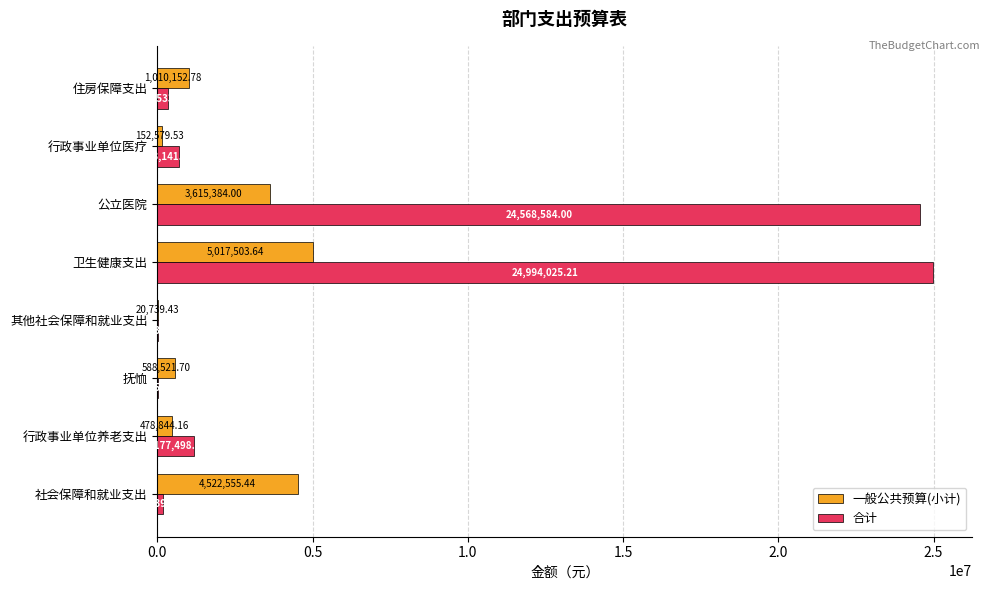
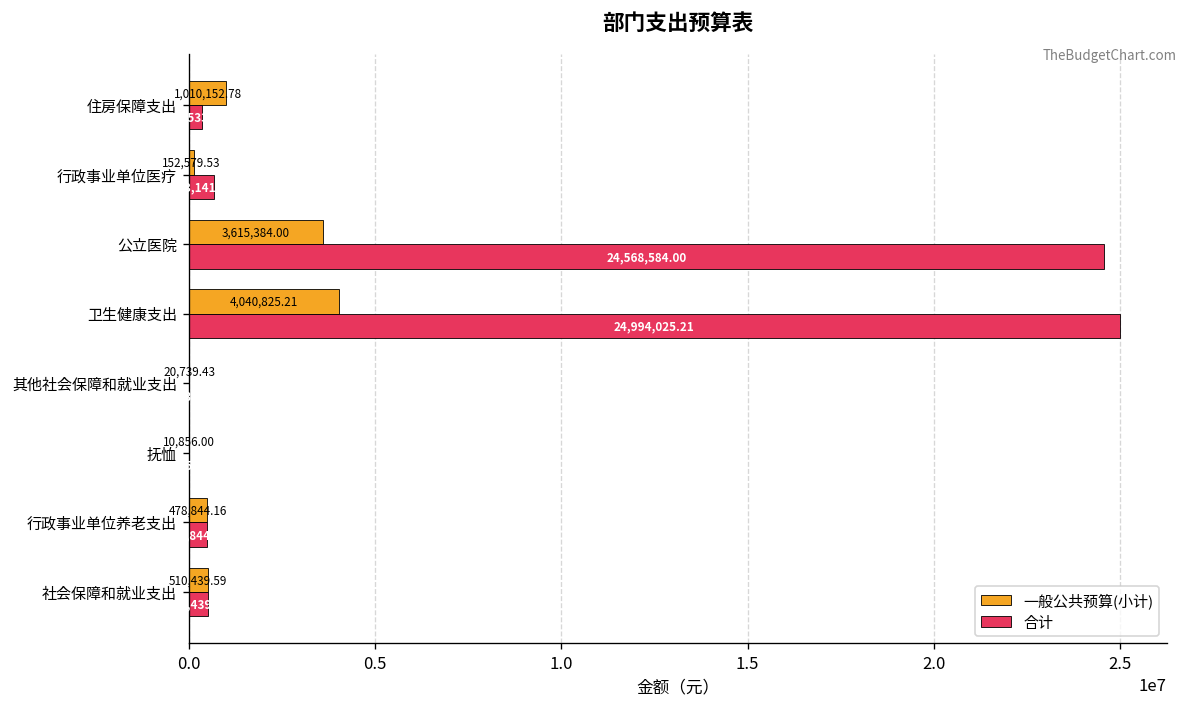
一般公共预算(小计), 卫生健康支出: 5,017,503.64 -> 4,040,825.21
一般公共预算(小计), 抚恤: 588,521.70 -> 10,856.00
合计, 行政事业单位养老支出: 1200000 -> 500000
一般公共预算(小计), 社会保障和就业支出: 4,522,555.44 -> 510,439.59
合计, 社会保障和就业支出: 200000 -> 500000
